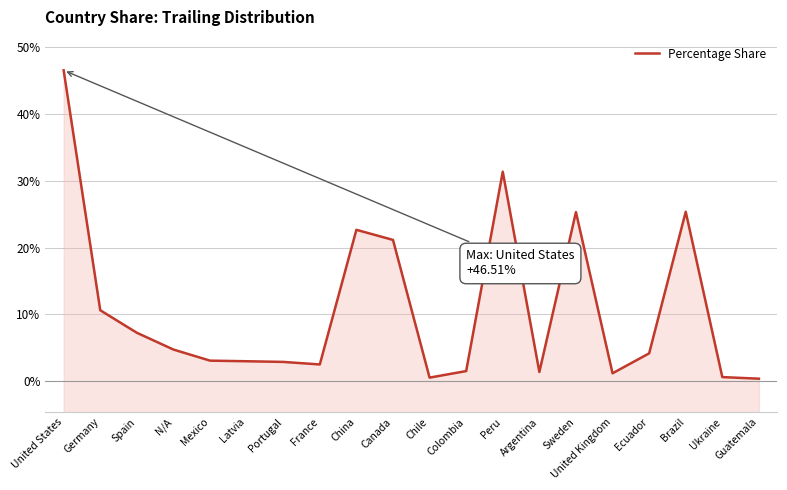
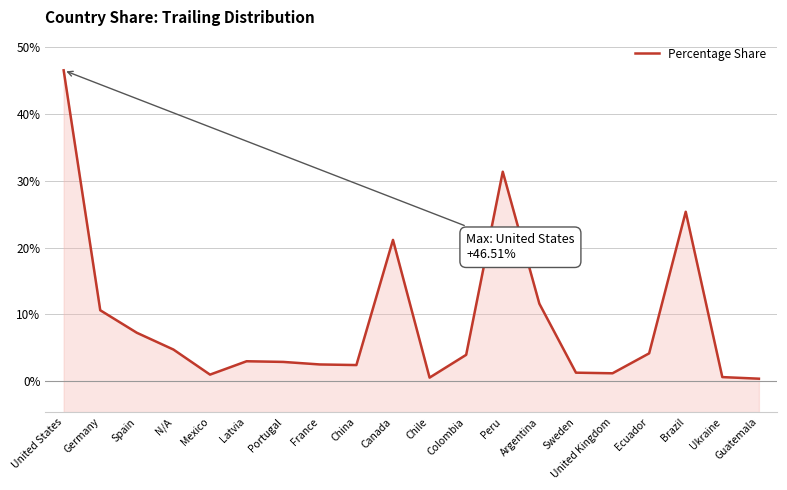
Mexico: 3% -> 1%
China: 23% -> 2%
Colombia: 2% -> 4%
Argentina: 1% -> 12%
Sweden: 25% -> 1%
